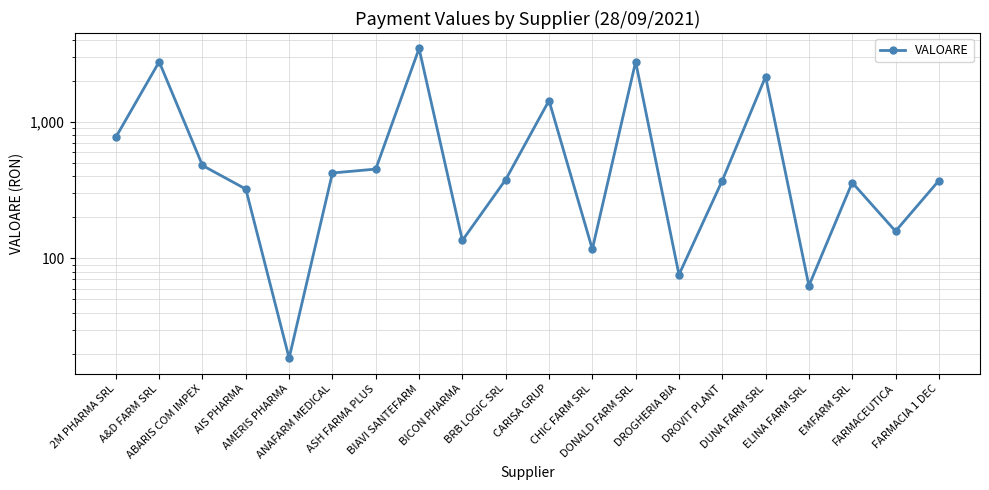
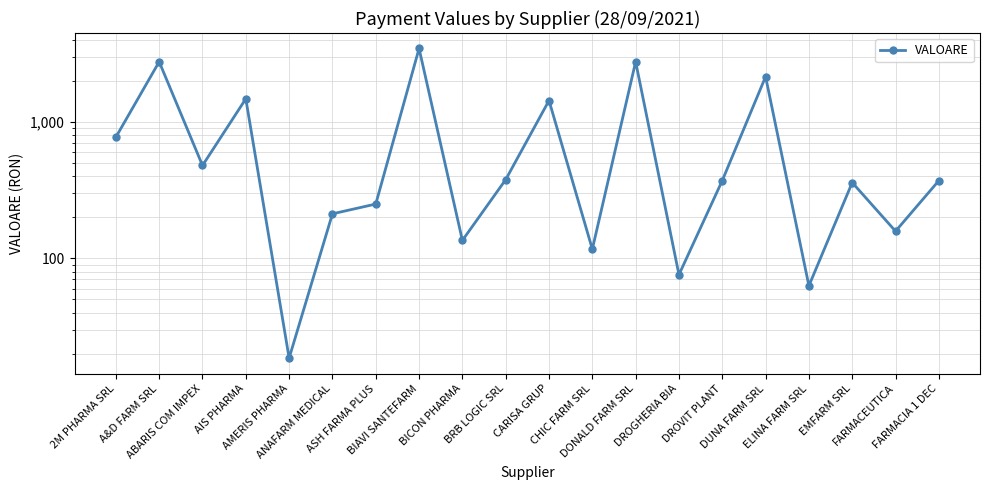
AIS PHARMA: 320 -> 1,500
ANAFARM MEDICAL: 420 -> 210
ASH FARMA PLUS: 450 -> 250
